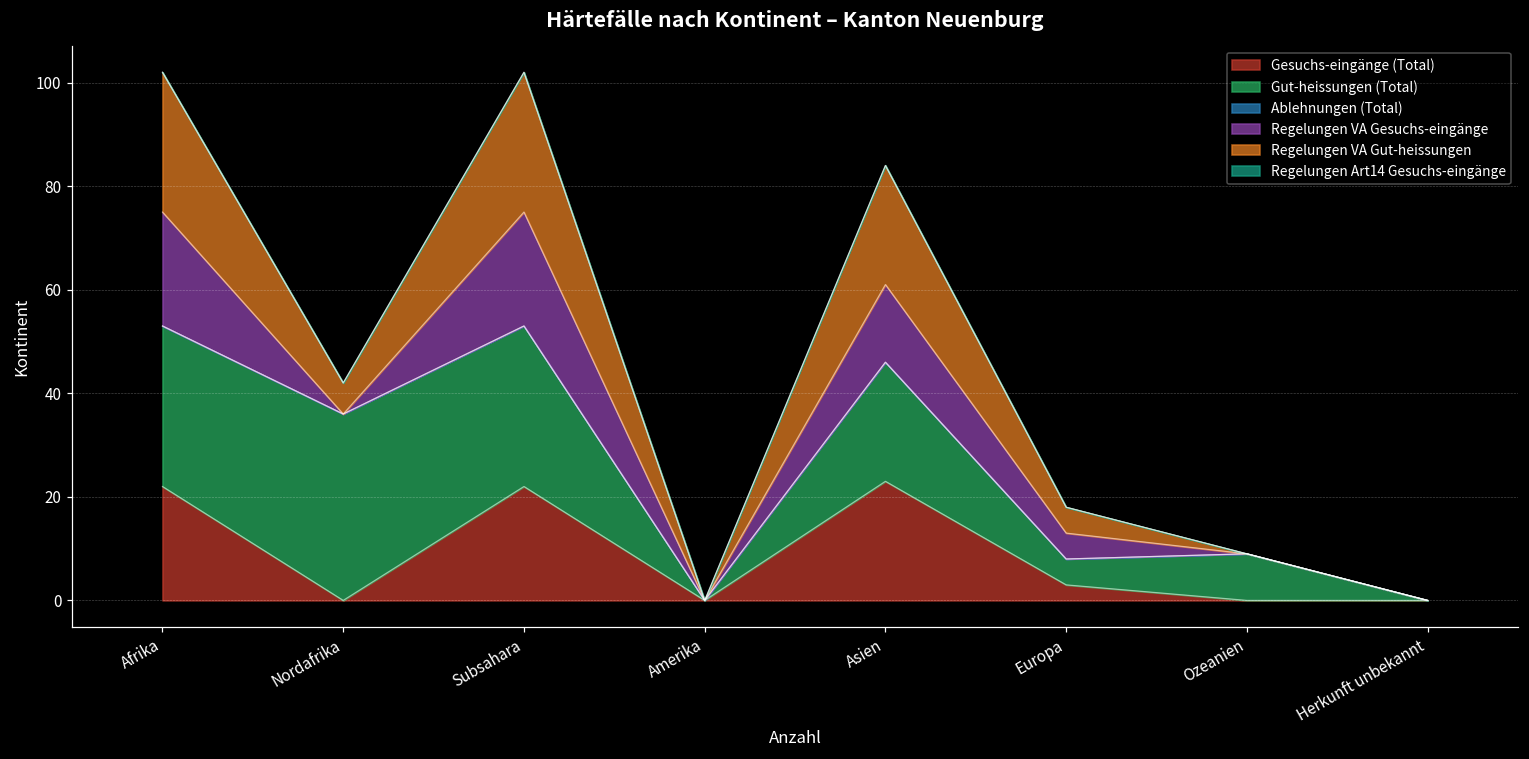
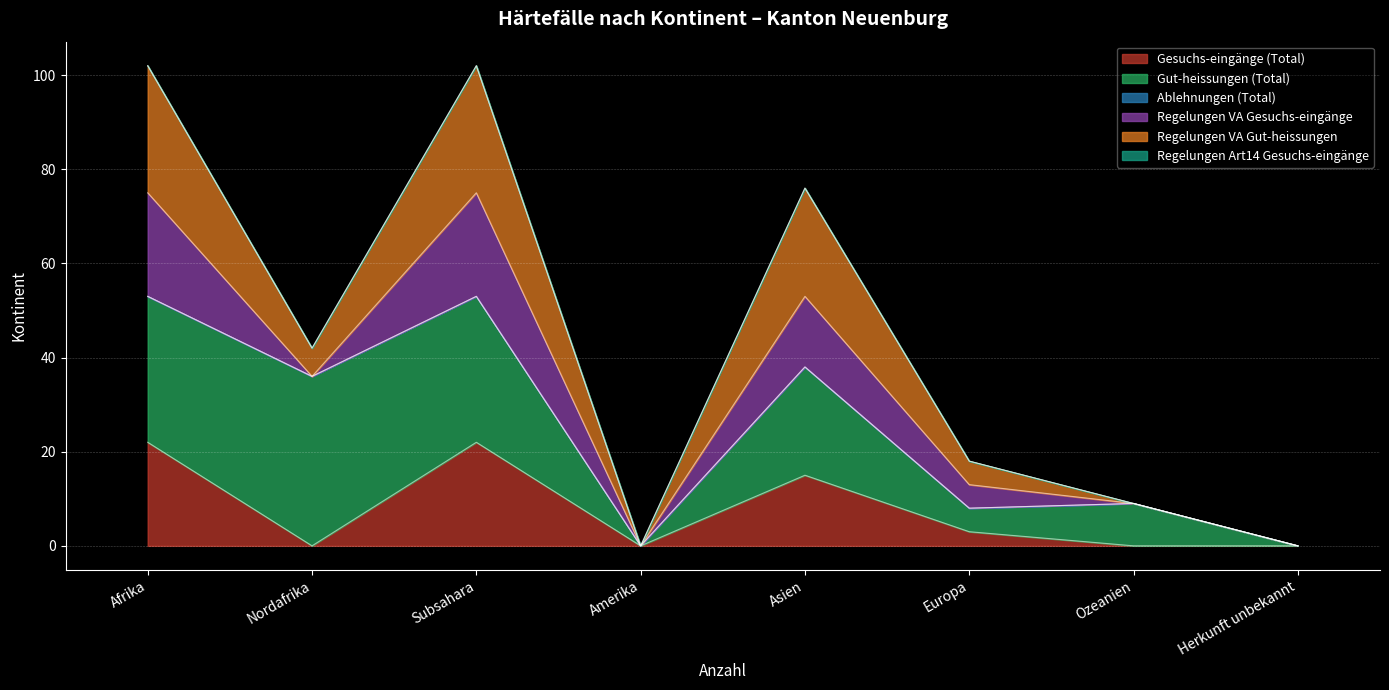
Gesuchs-eingänge (Total), Asien: 23 -> 15
